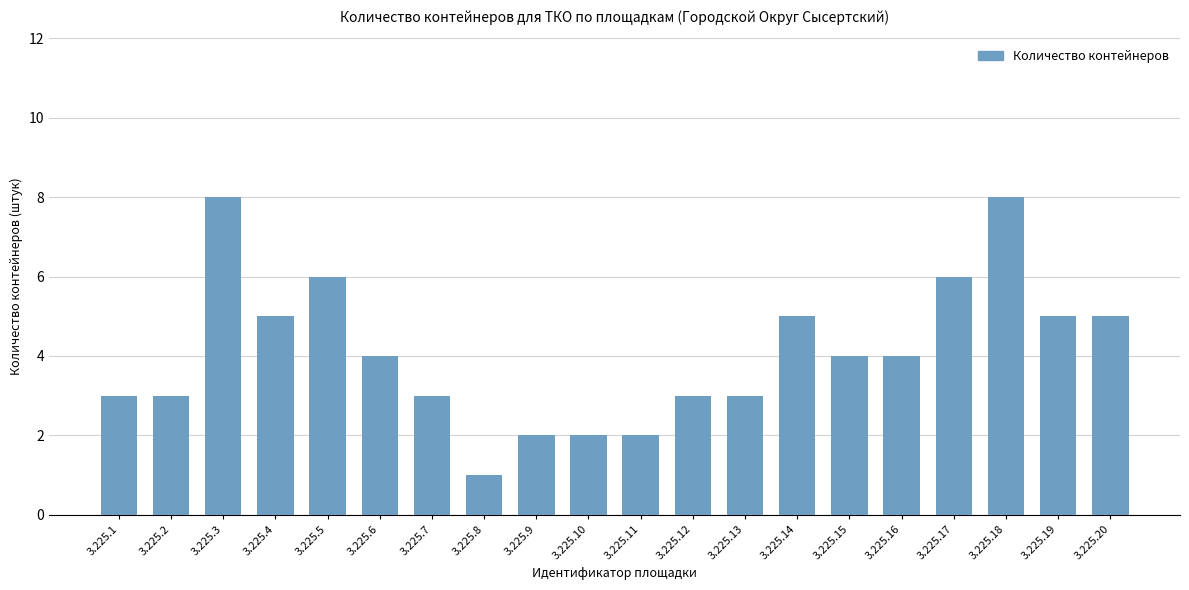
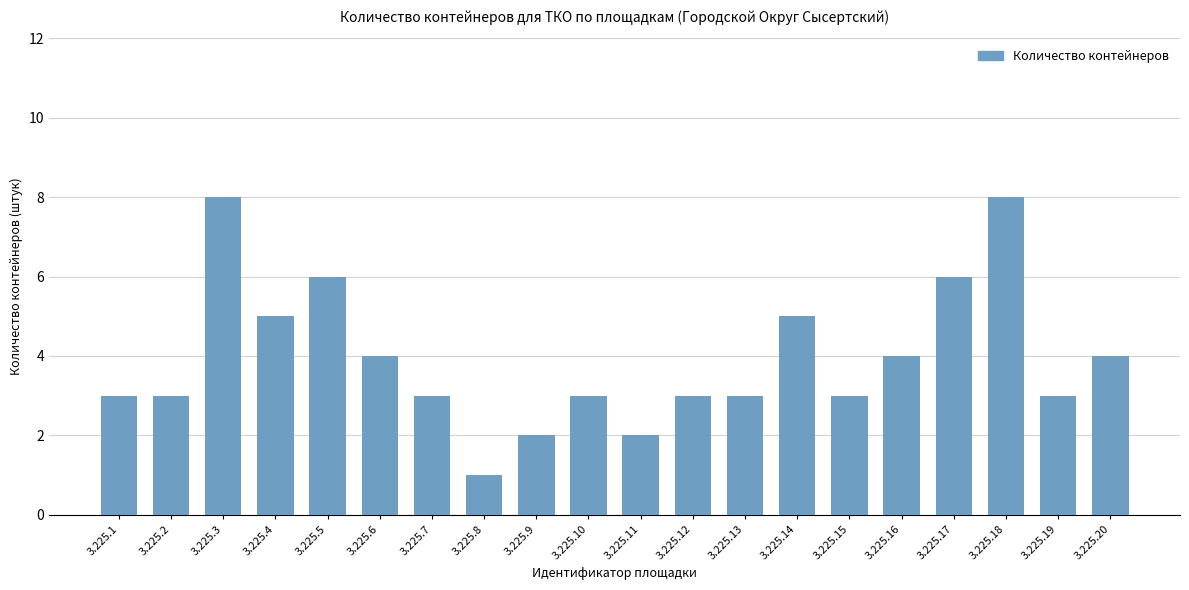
3.225.10: 2 -> 3
3.225.15: 4 -> 3
3.225.19: 5 -> 3
3.225.20: 5 -> 4
